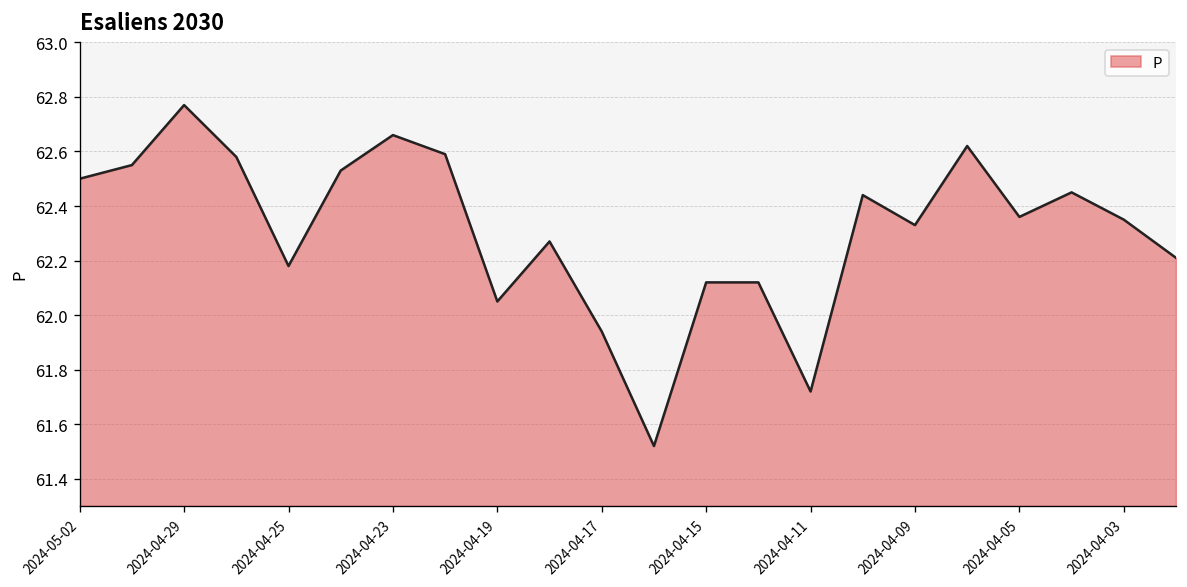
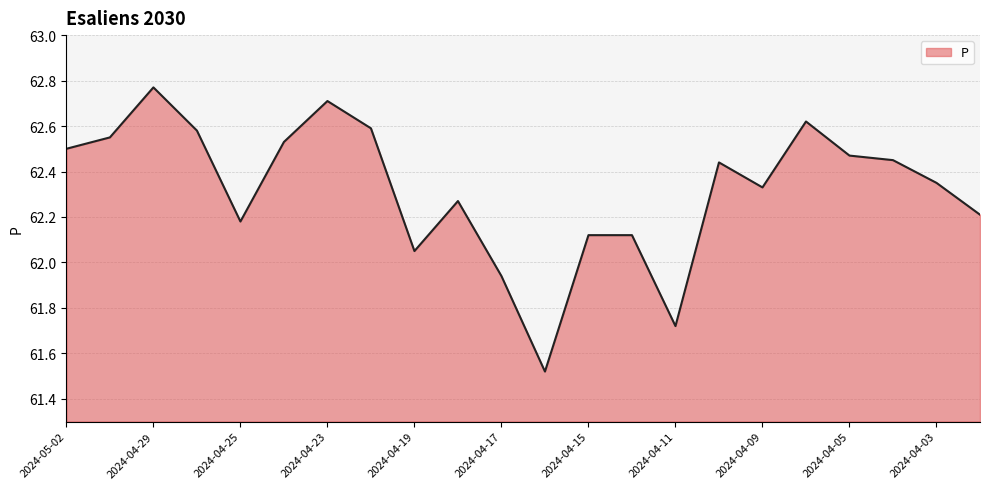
2024-04-23: 62.66 -> 62.71
2024-04-05: 62.36 -> 62.47
